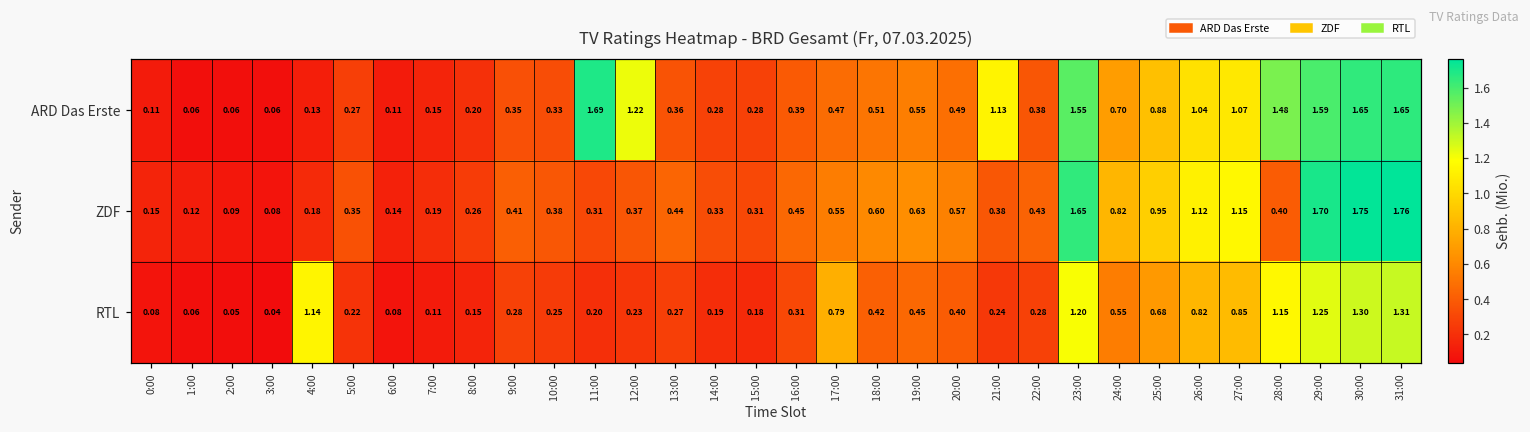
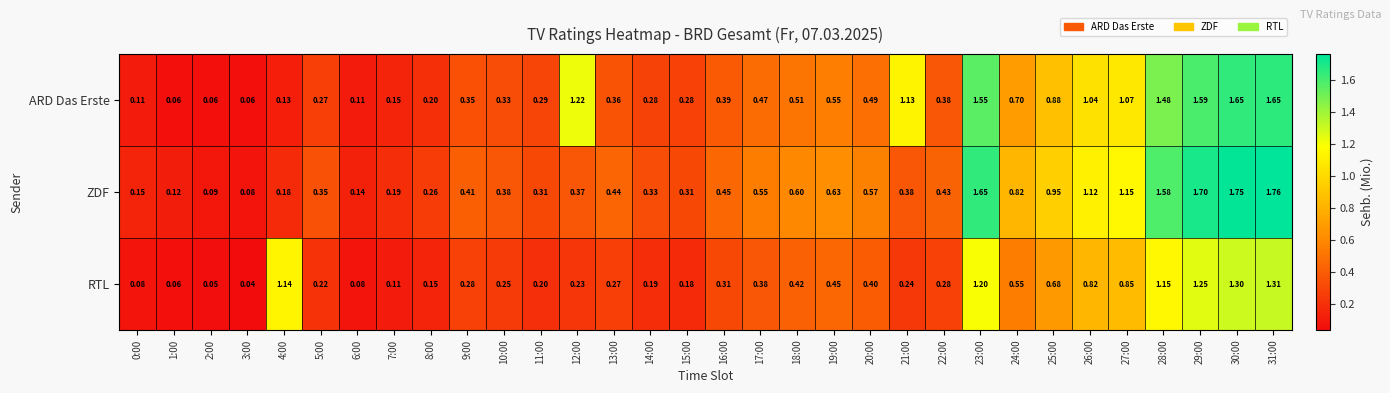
ARD Das Erste, 11:00: 1.69 -> 0.29
ZDF, 28:00: 0.40 -> 1.58
RTL, 17:00: 0.79 -> 0.38
